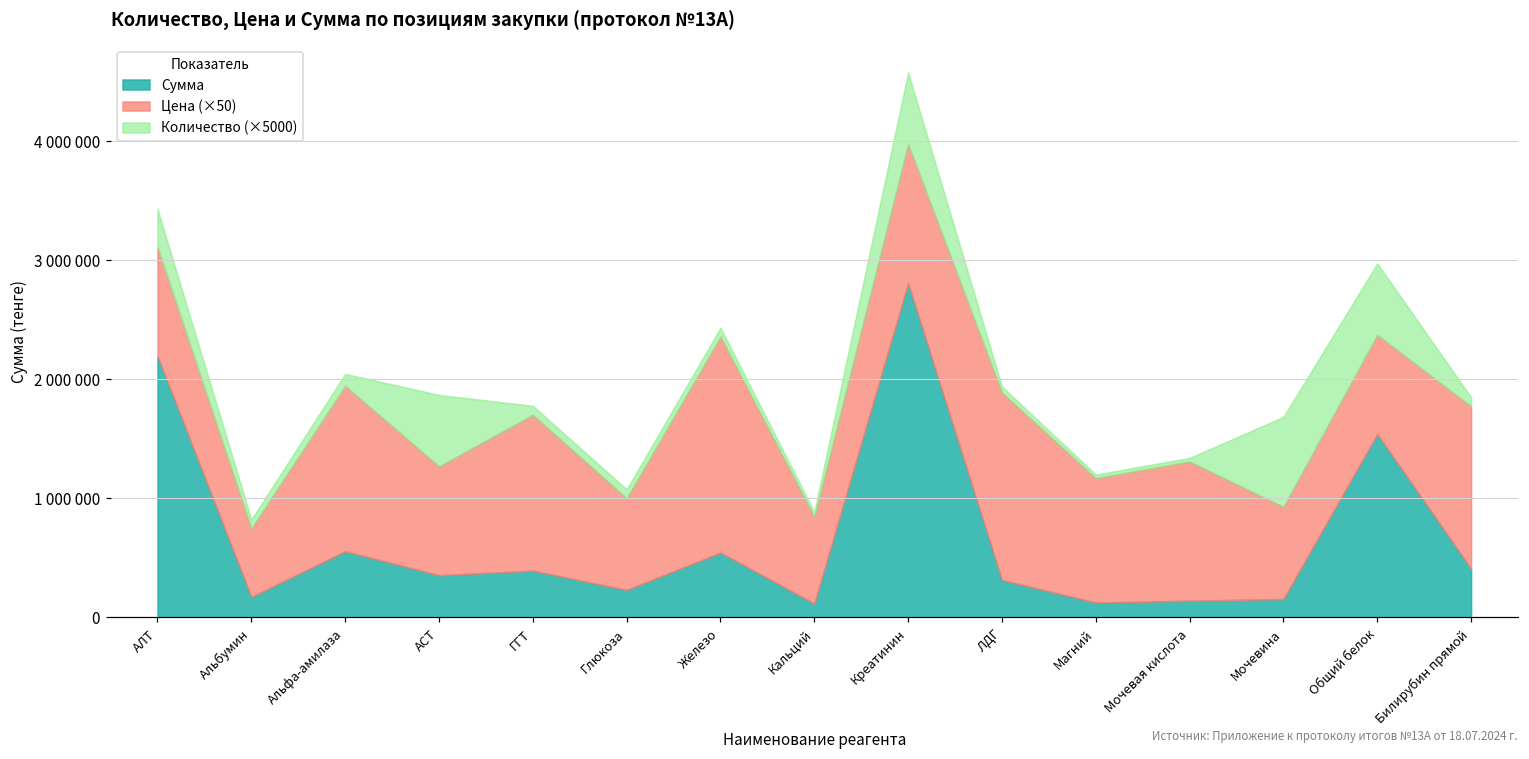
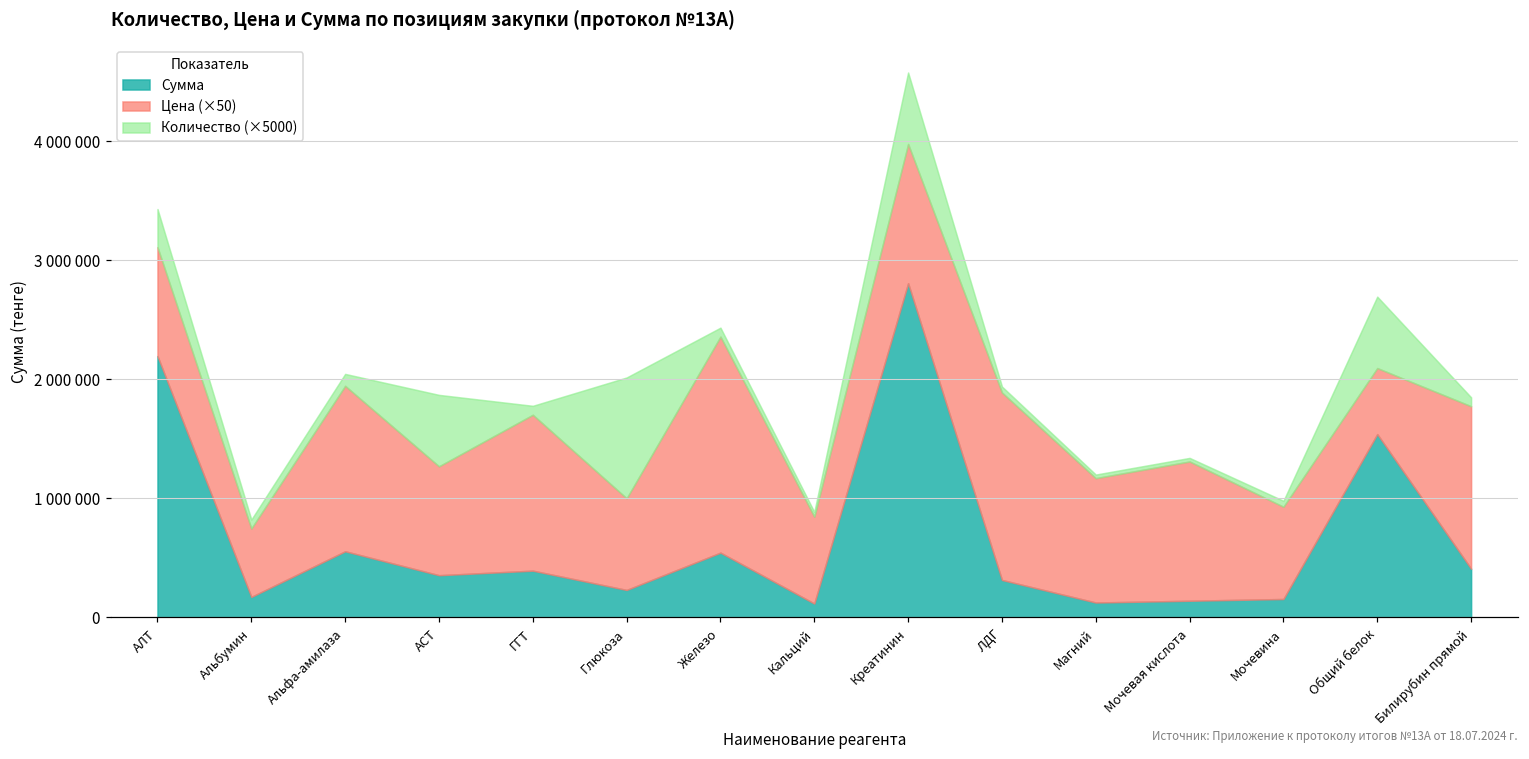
Количество (×5000), Глюкоза: 80000 -> 1020000
Количество (×5000), Мочевина: 760000 -> 50000
Цена (×50), Общий белок: 830000 -> 560000
